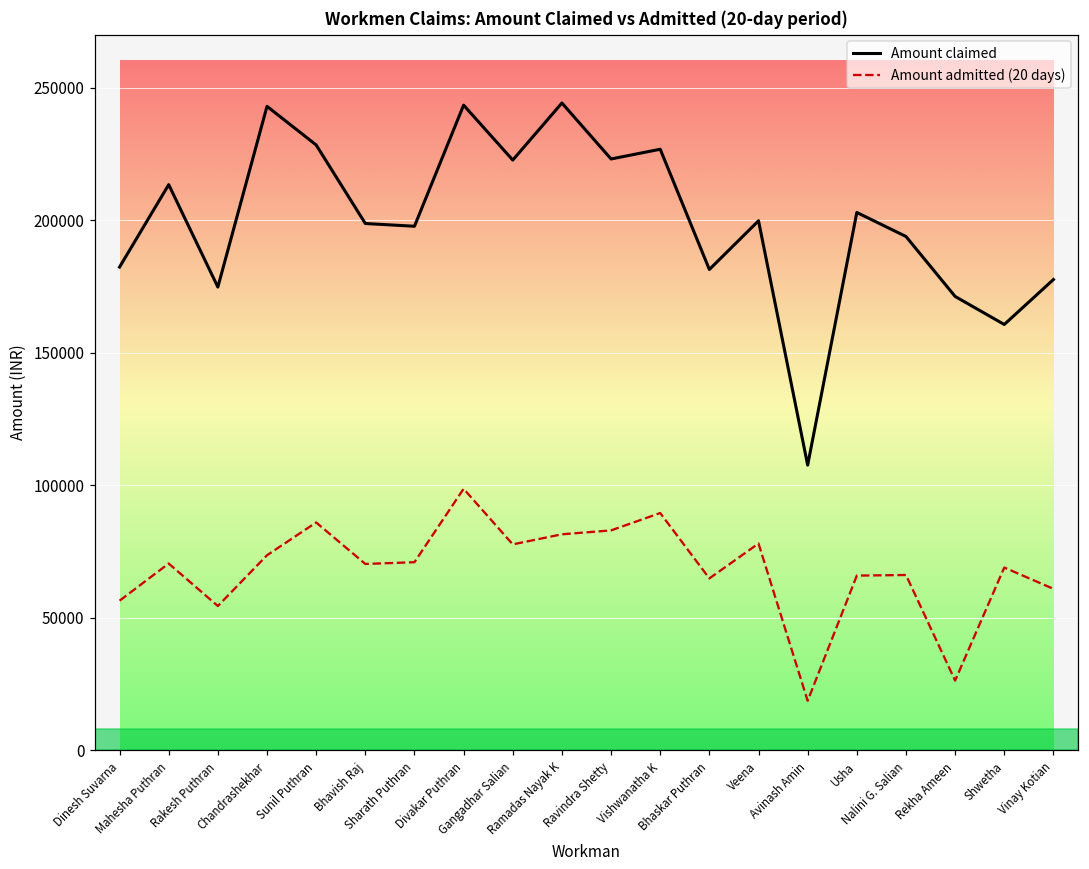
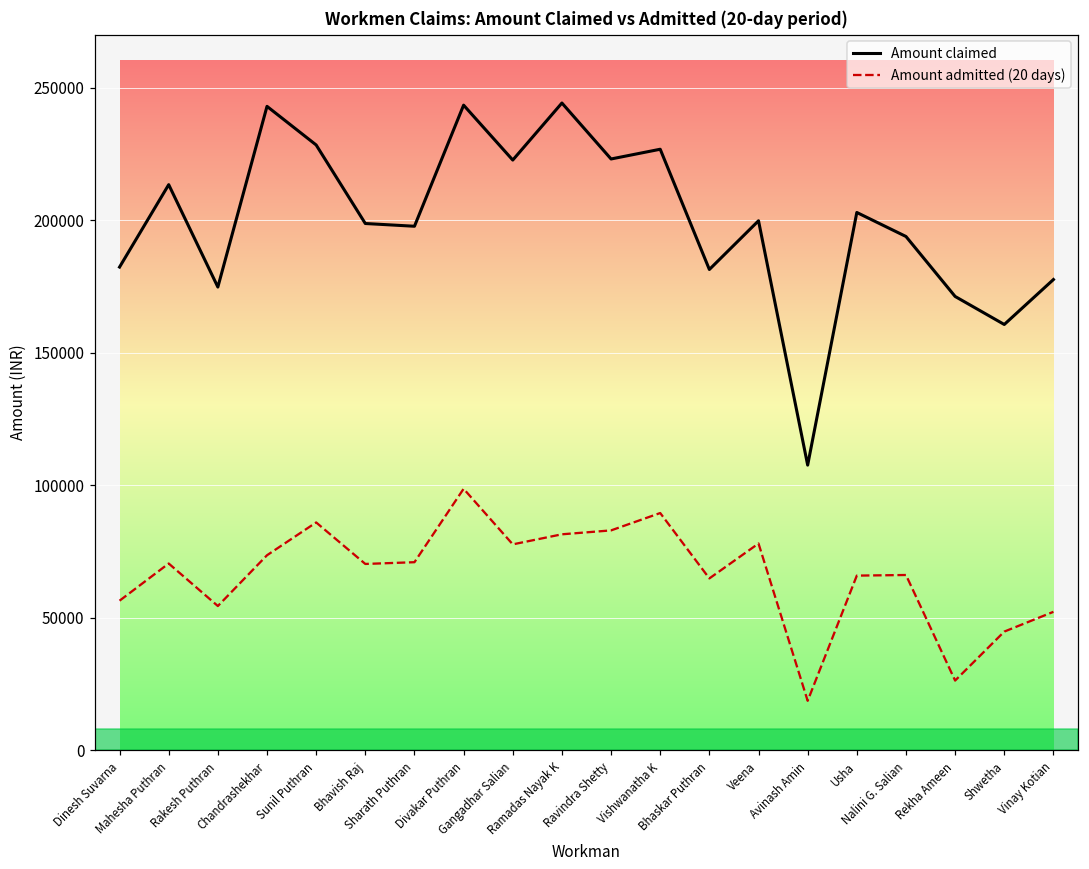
Amount admitted (20 days), Shwetha: 69000 -> 45000
Amount admitted (20 days), Vinay Kotian: 61000 -> 52000
